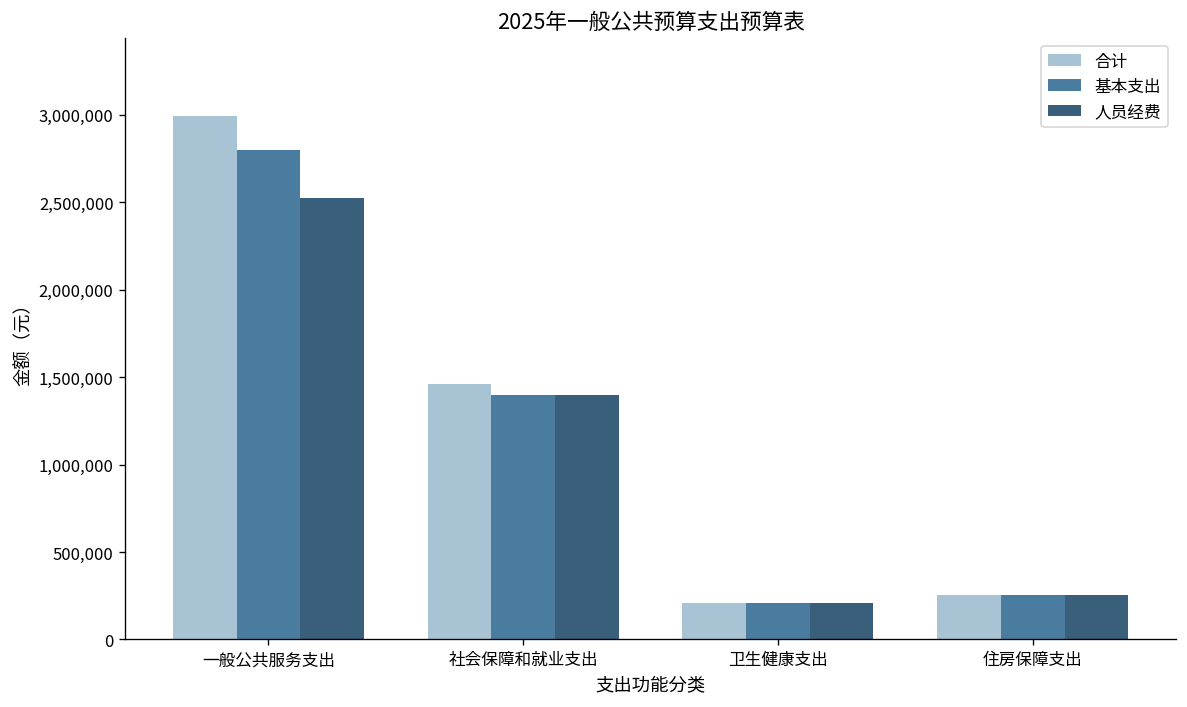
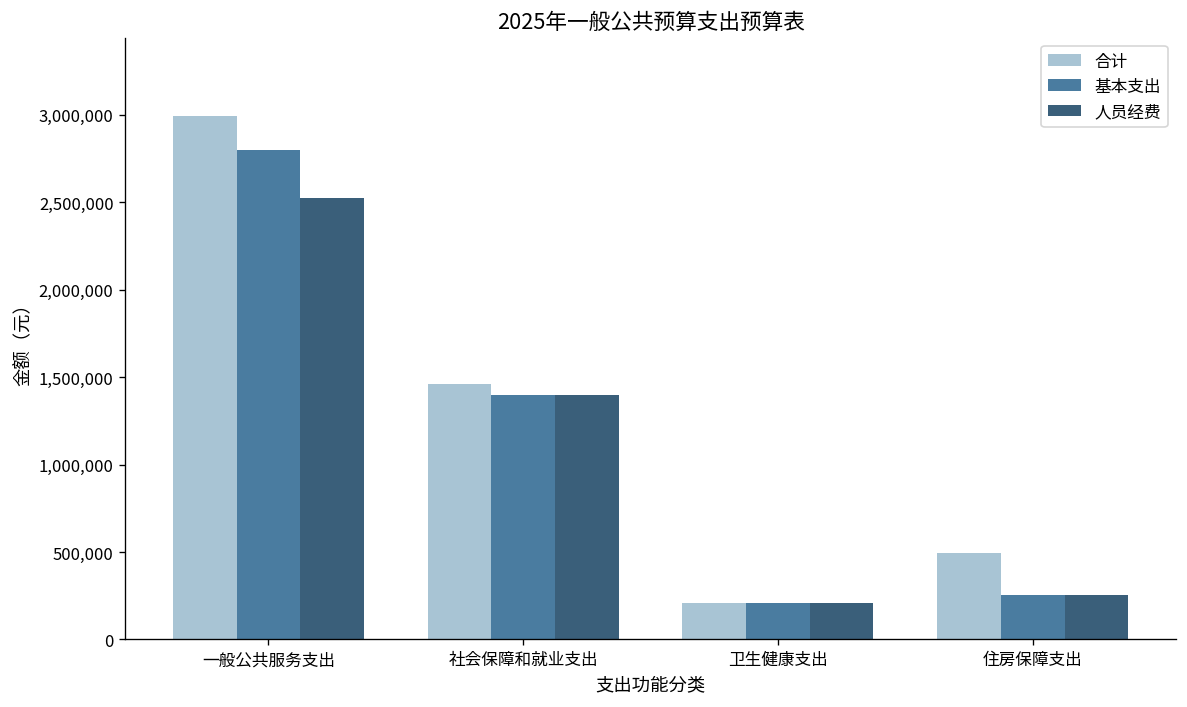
合计, 住房保障支出: 260,000 -> 500,000
